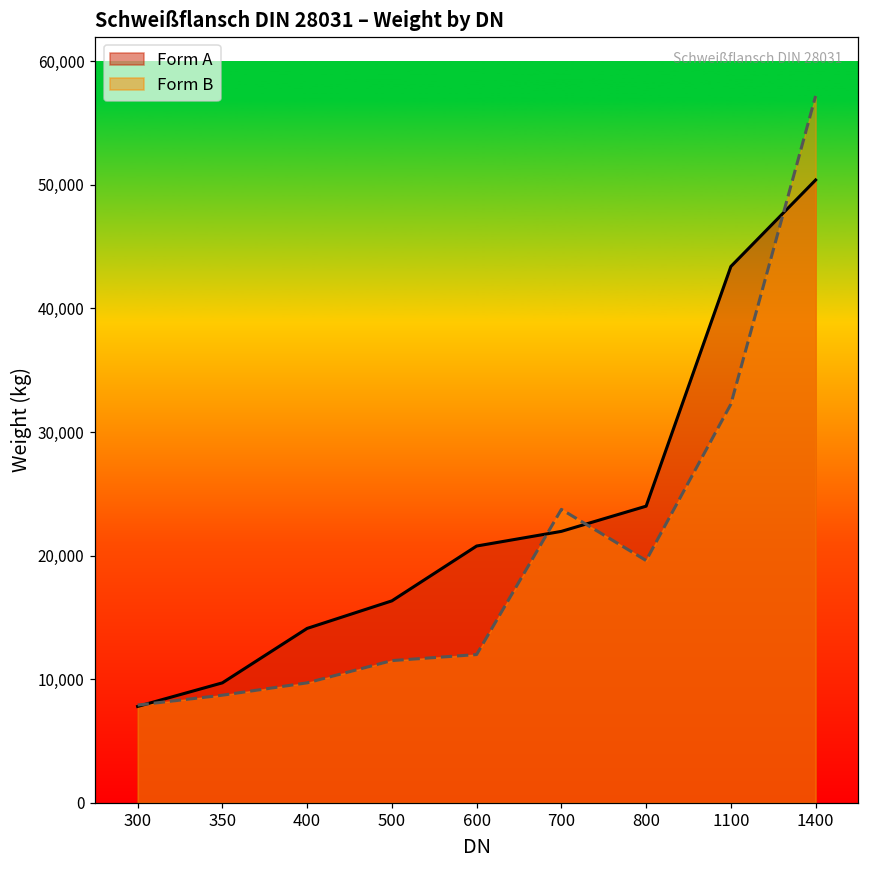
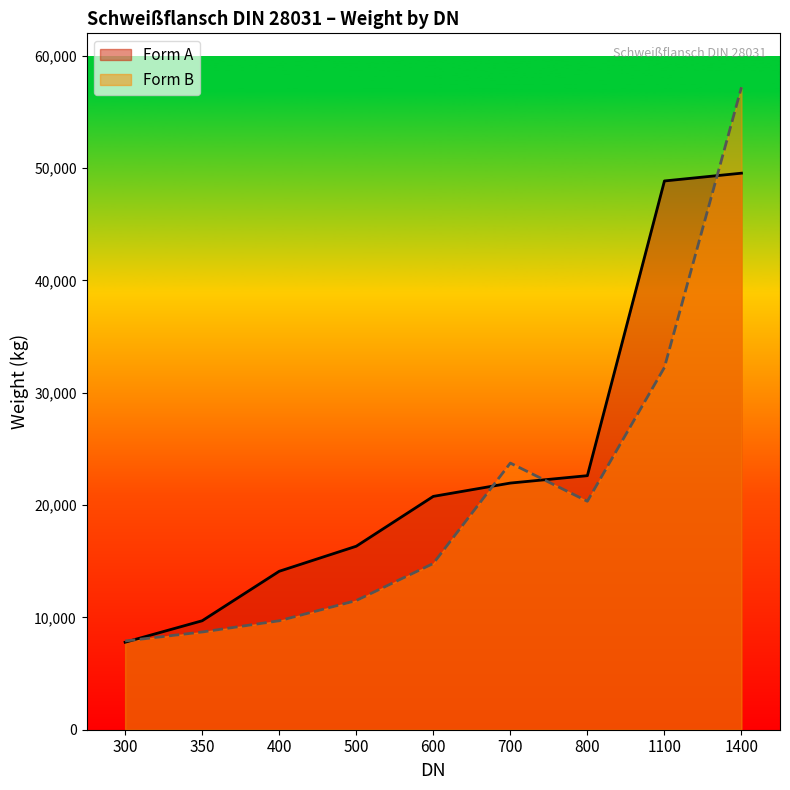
Form B, 600: 12,000 -> 14,800
Form A, 800: 24,000 -> 22,600
Form B, 800: 19,600 -> 20,300
Form A, 1100: 43,400 -> 48,900
Form A, 1400: 50,400 -> 49,600
